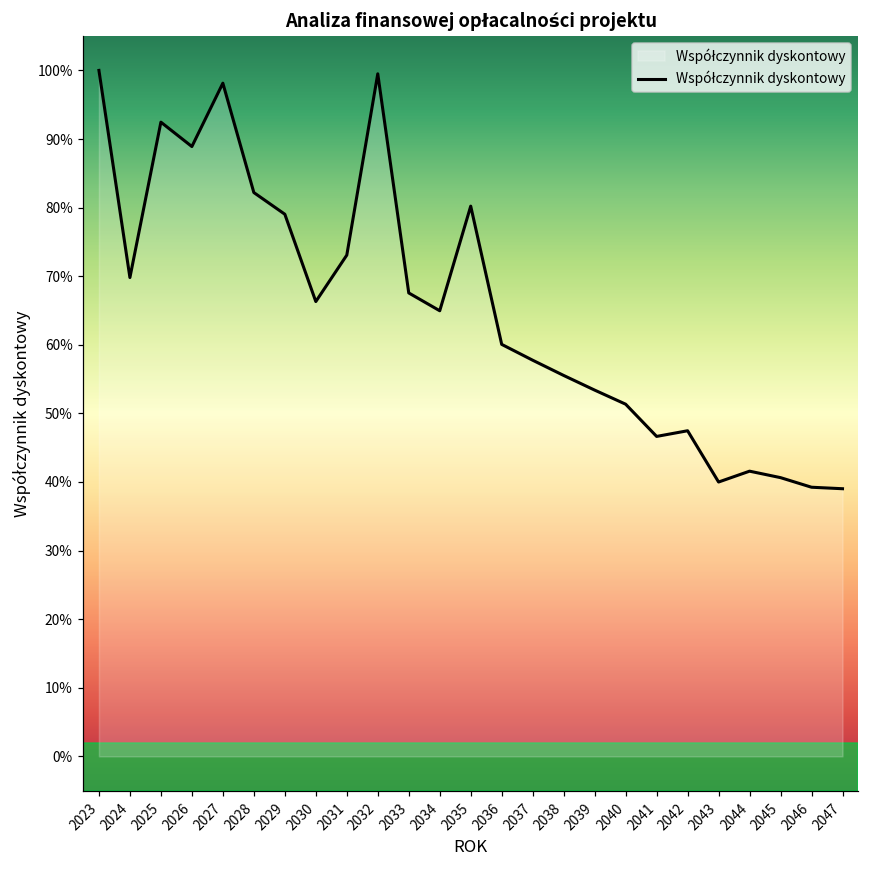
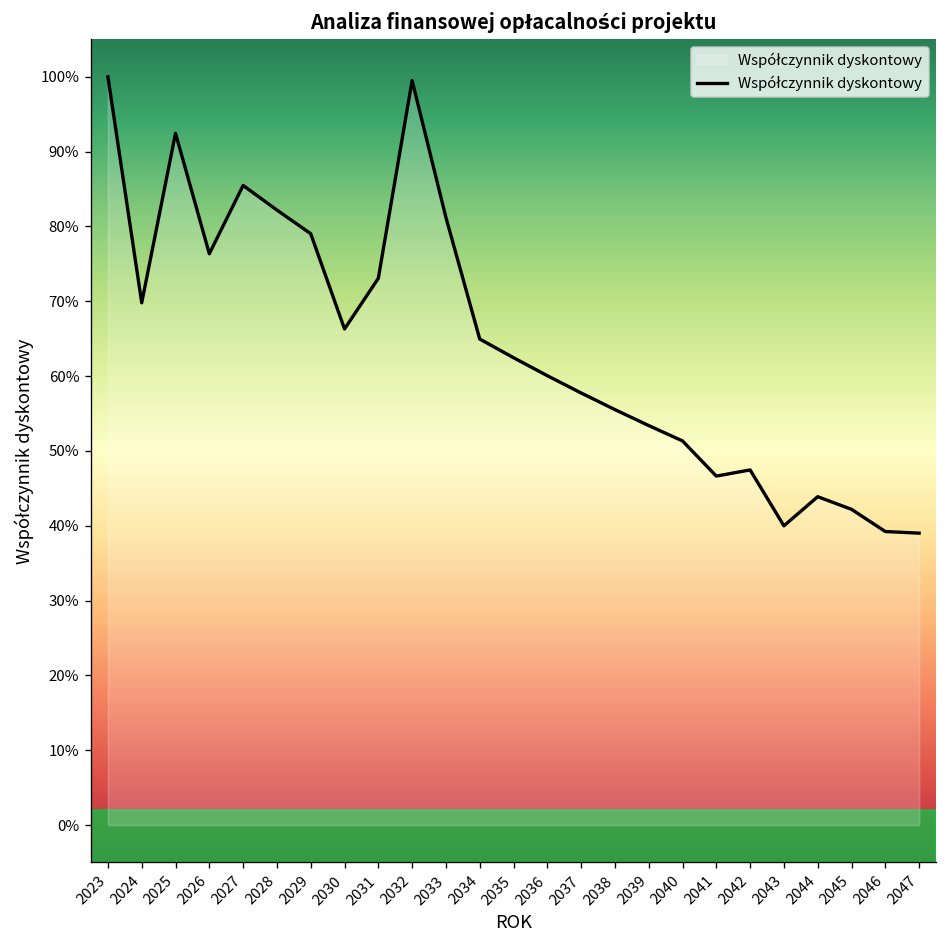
2026: 89% -> 76%
2027: 98% -> 85%
2033: 68% -> 81%
2035: 80% -> 62%
2044: 42% -> 44%
2045: 41% -> 42%
